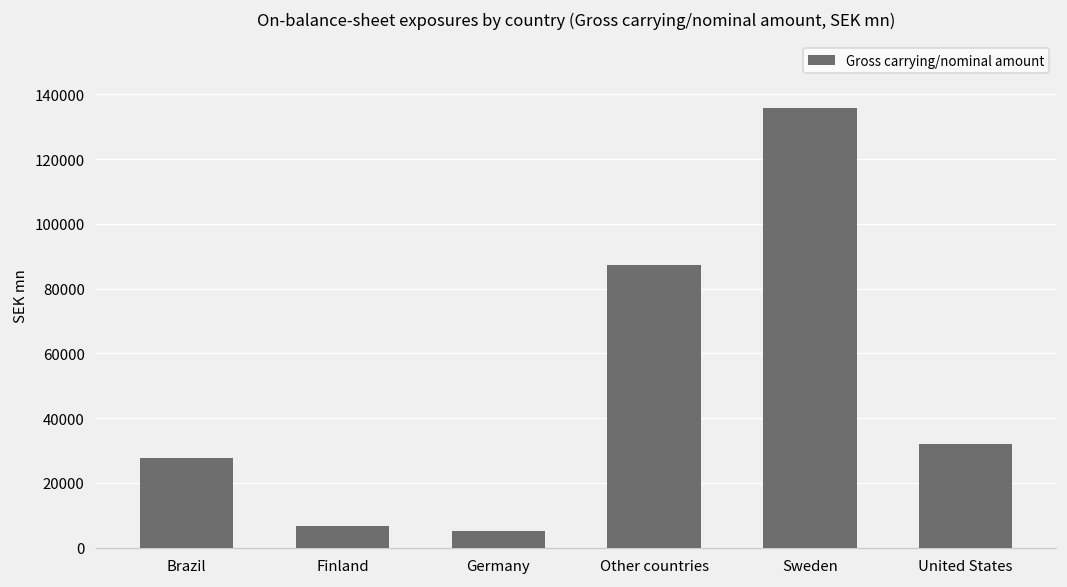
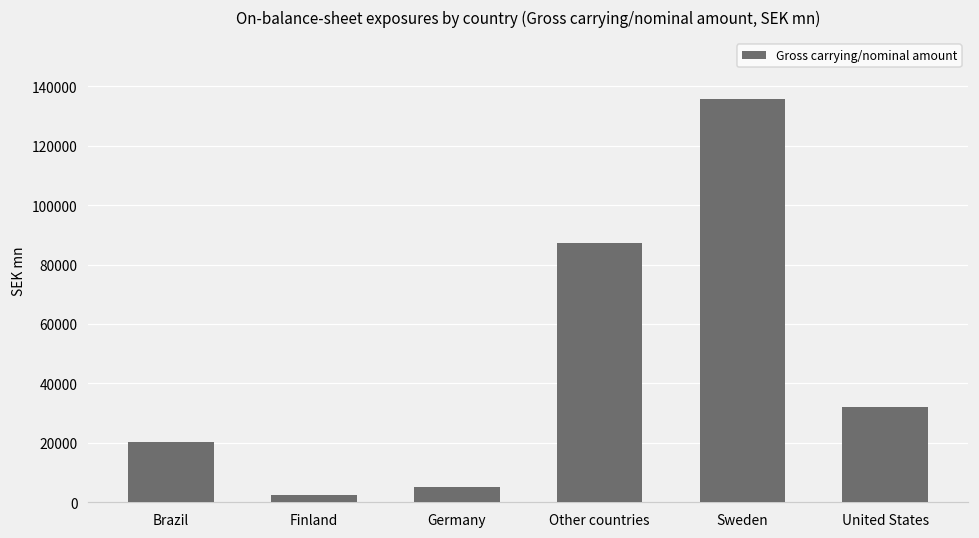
Brazil: 28000 -> 20000
Finland: 7000 -> 2000
